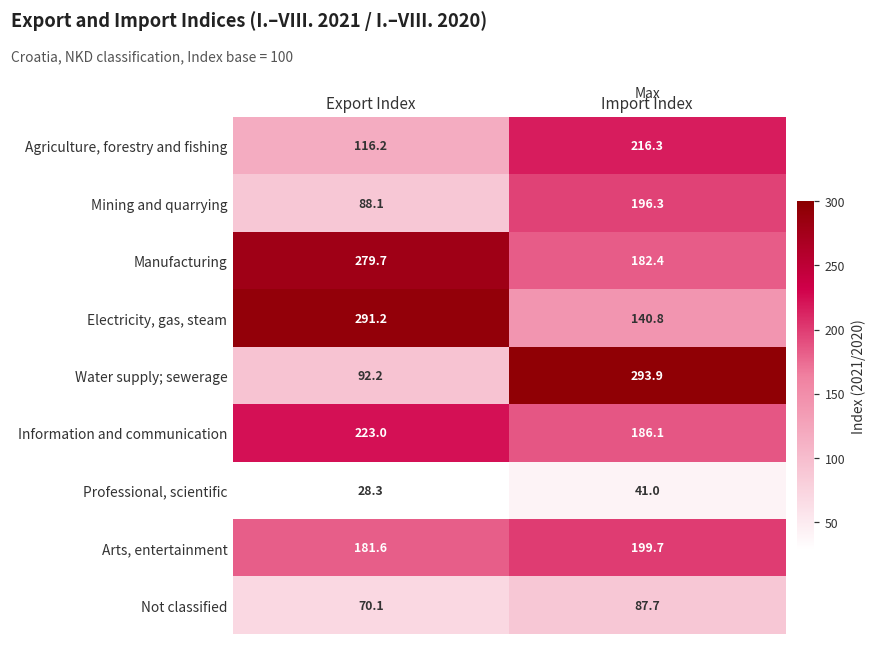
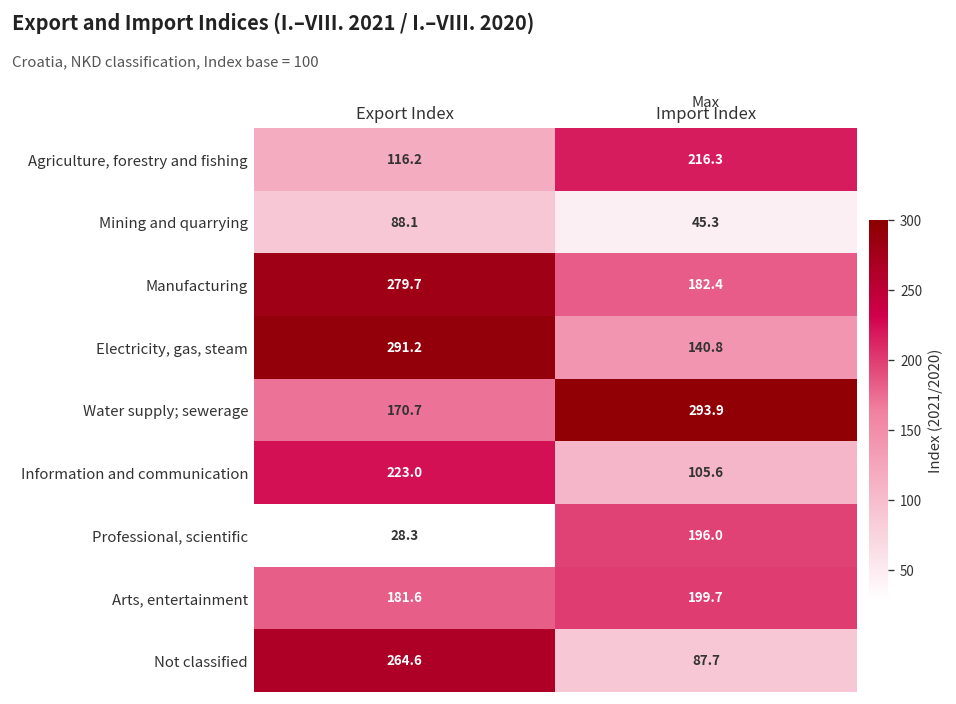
Mining and quarrying, Import Index: 196.3 -> 45.3
Water supply; sewerage, Export Index: 92.2 -> 170.7
Information and communication, Import Index: 186.1 -> 105.6
Professional, scientific, Import Index: 41.0 -> 196.0
Not classified, Export Index: 70.1 -> 264.6
